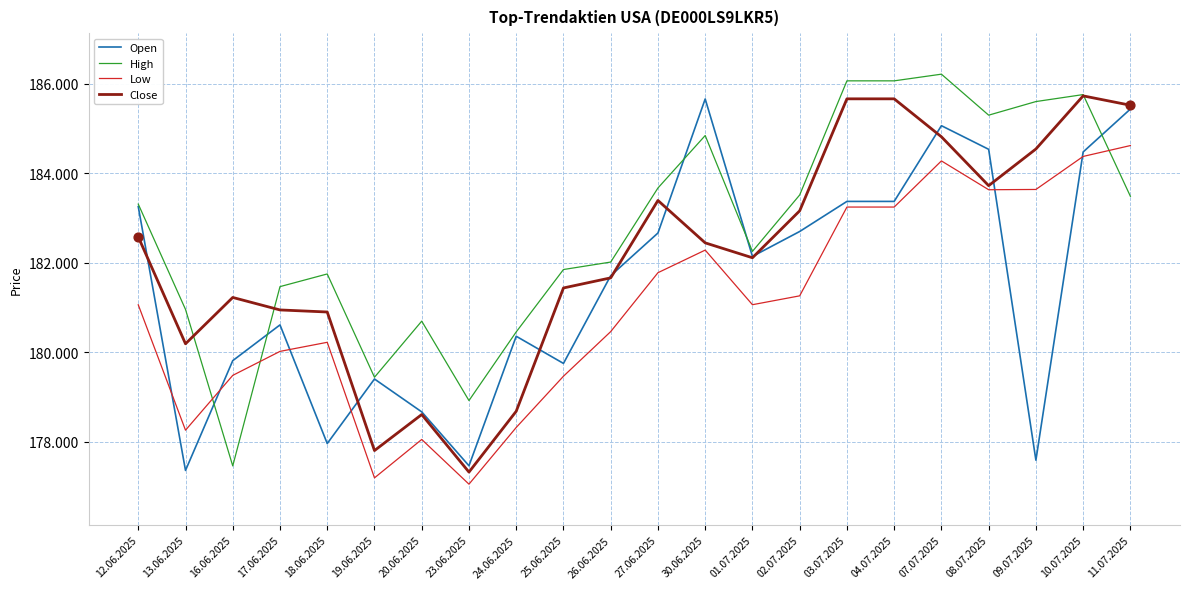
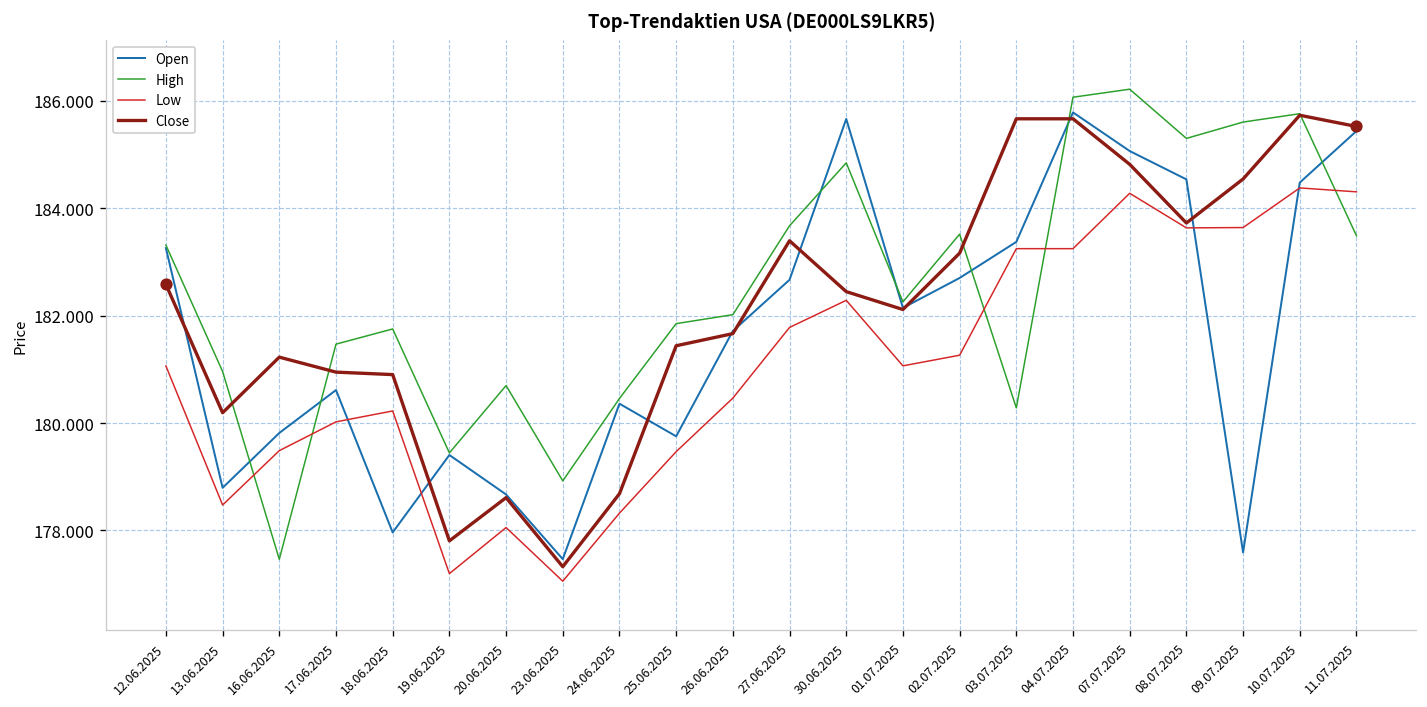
Open, 13.06.2025: 177.4 -> 178.8
Low, 13.06.2025: 178.3 -> 178.5
High, 03.07.2025: 186.1 -> 180.3
Open, 04.07.2025: 183.4 -> 185.8
Low, 11.07.2025: 184.6 -> 184.3
